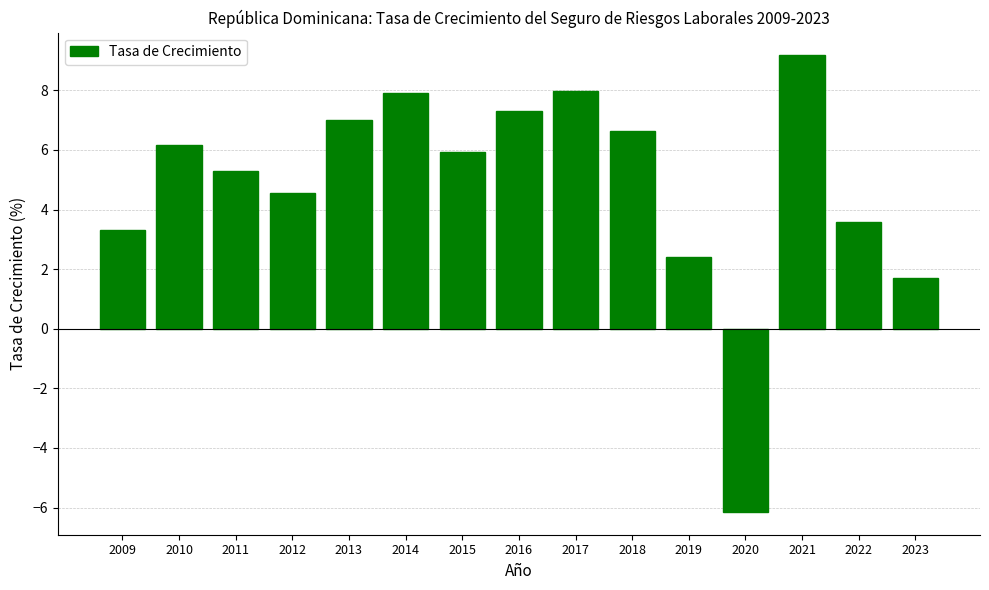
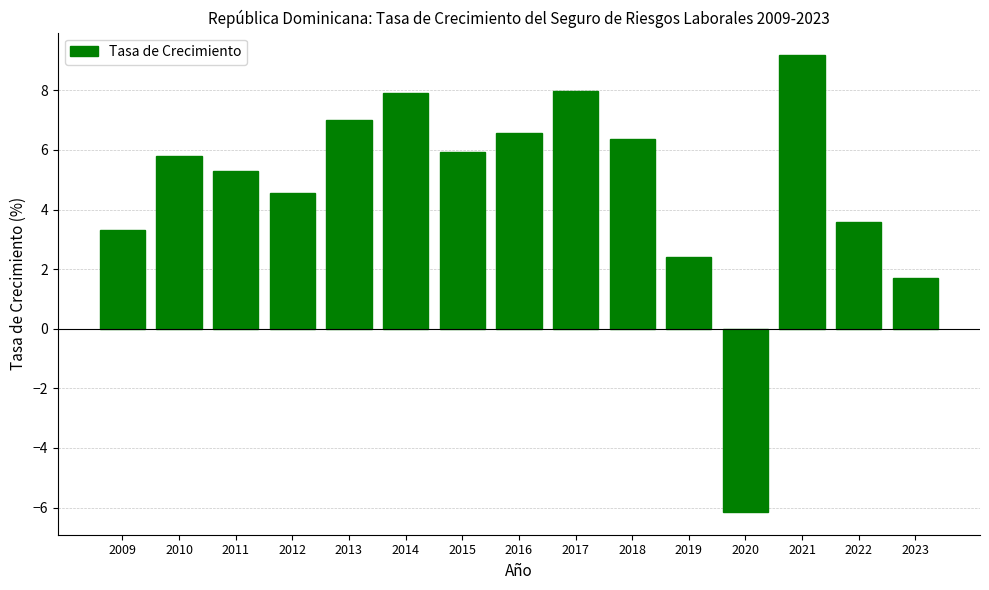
2010: 6.2 -> 5.8
2016: 7.3 -> 6.6
2018: 6.6 -> 6.4
